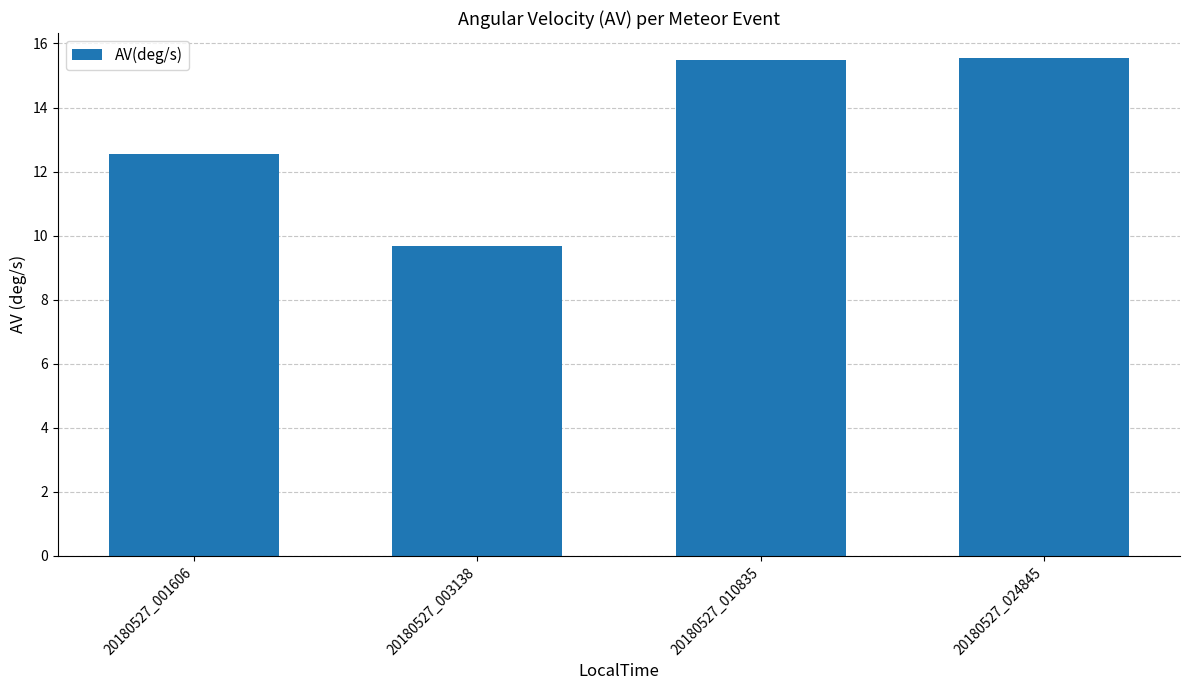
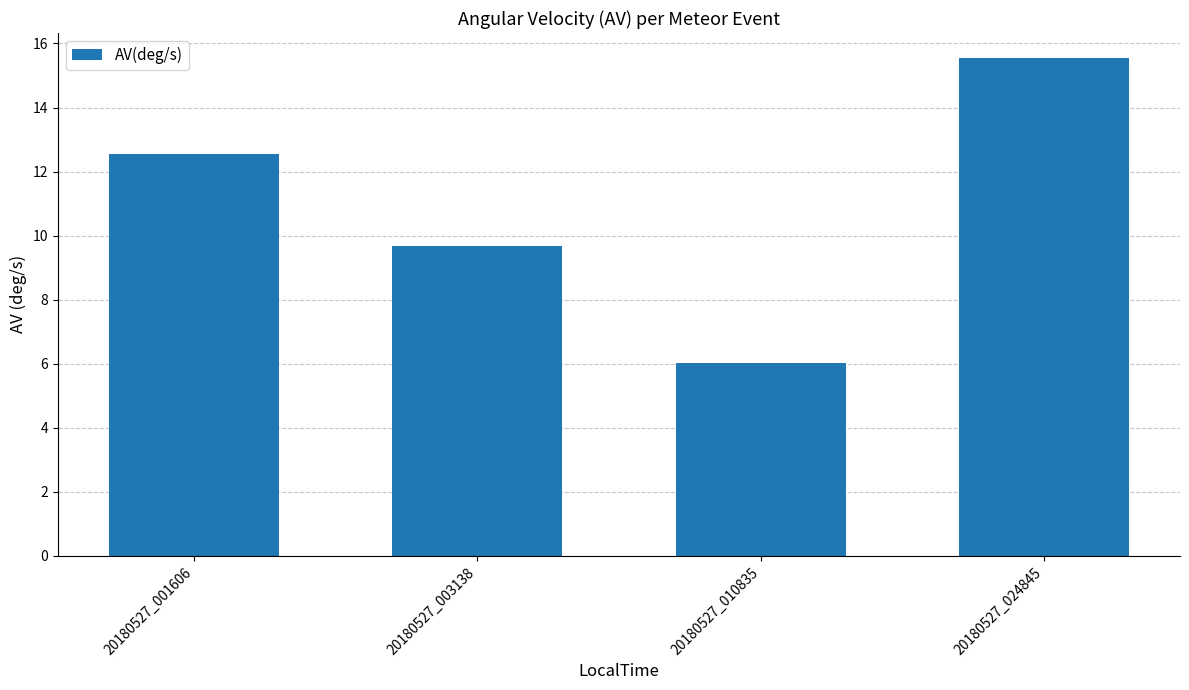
20180527_010835: 15.5 -> 6.0
